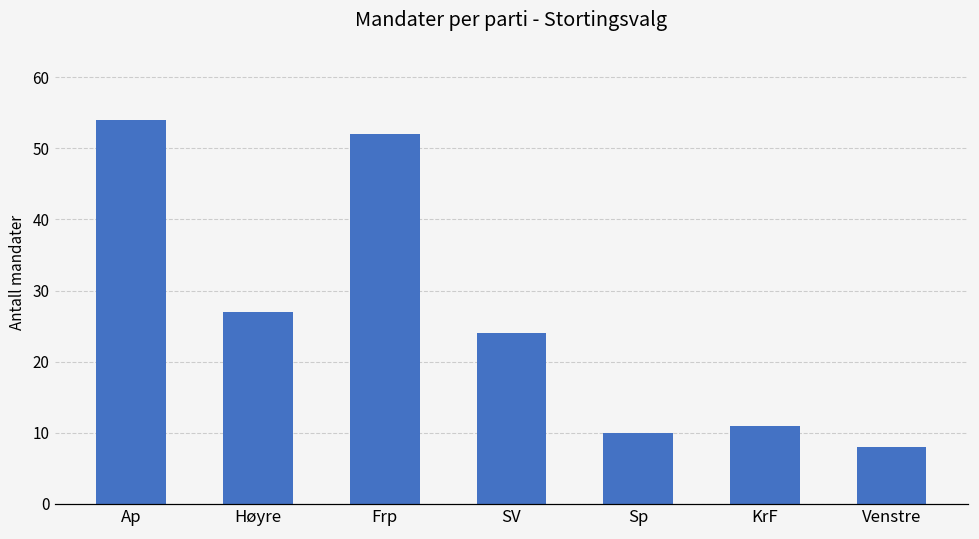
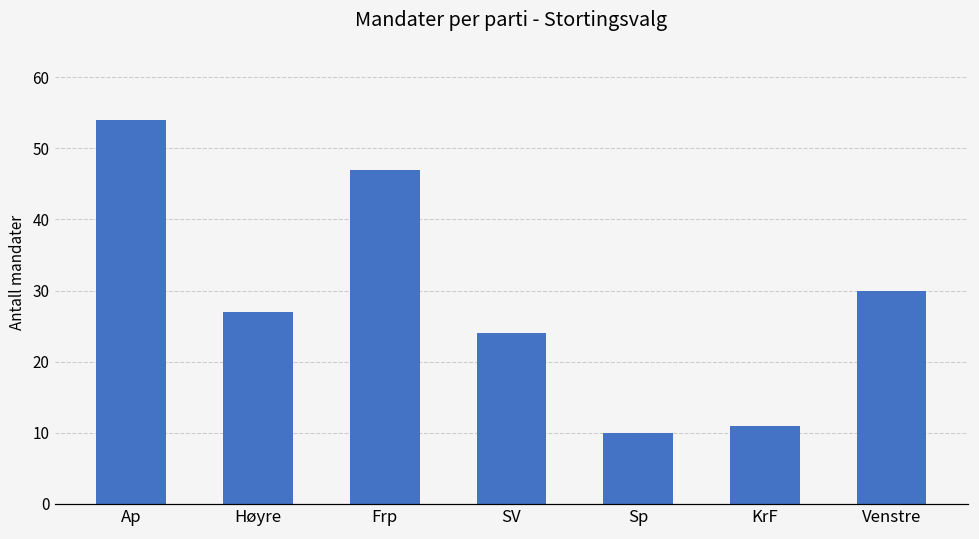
Frp: 52 -> 47
Venstre: 8 -> 30
